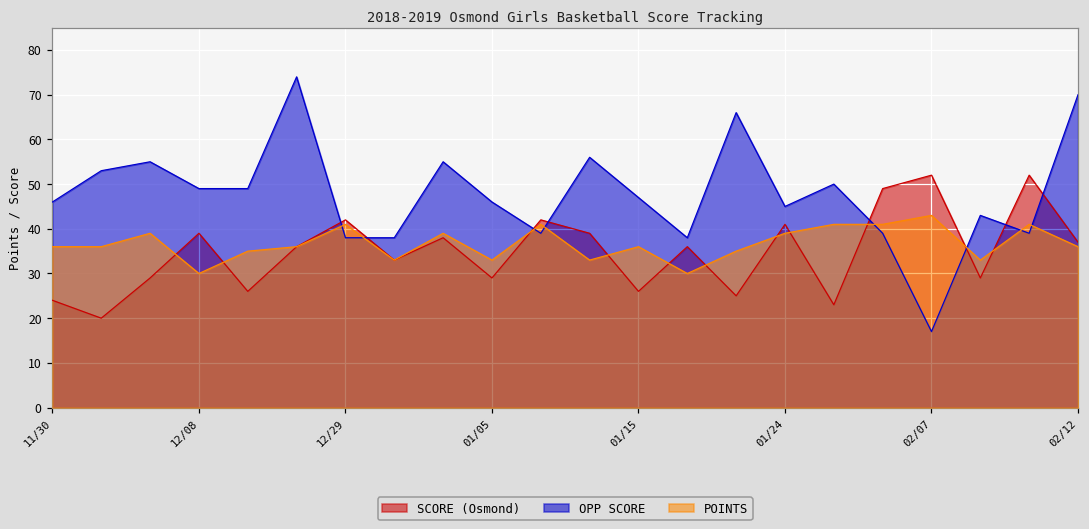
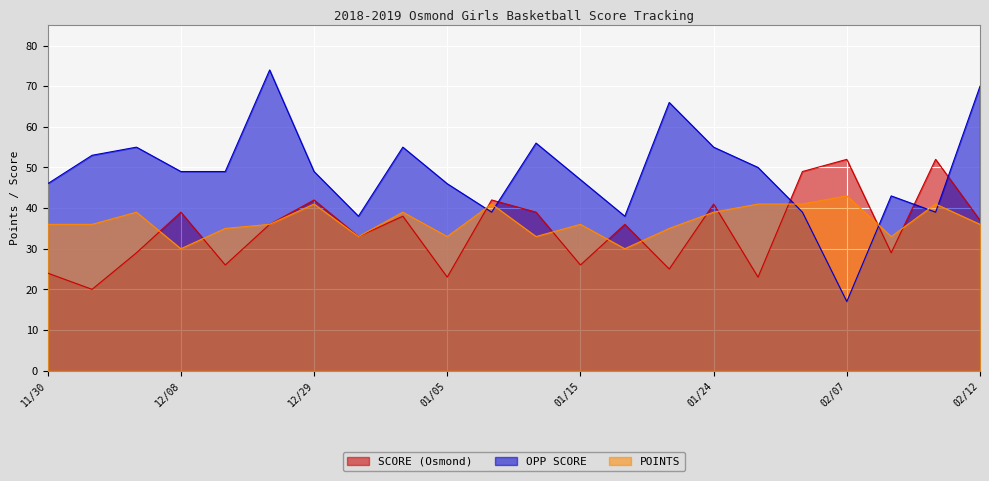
OPP SCORE, 12/29: 38 -> 49
SCORE (Osmond), 01/05: 29 -> 23
OPP SCORE, 01/24: 45 -> 55
